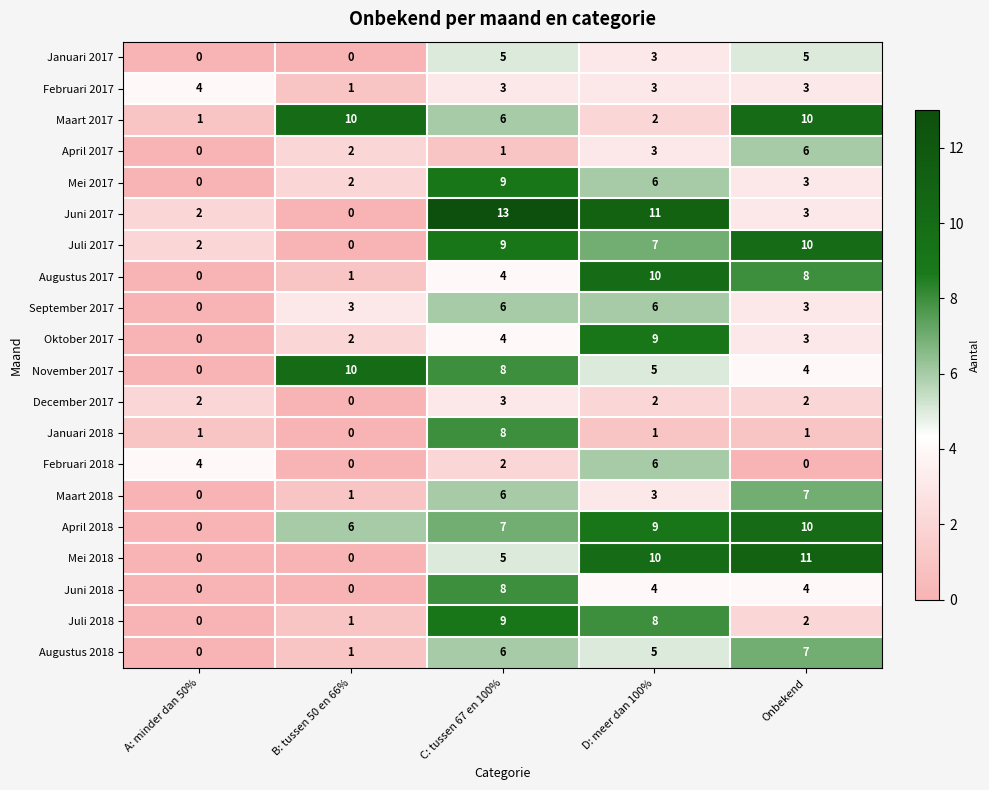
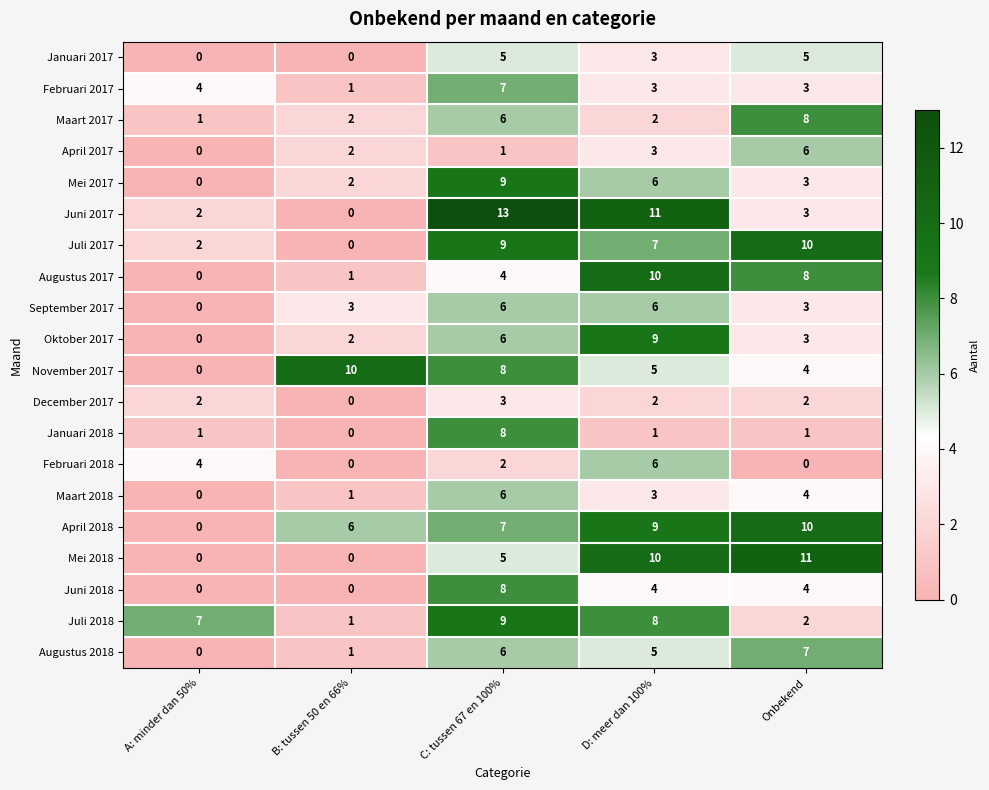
Februari 2017, C: tussen 67 en 100%: 3 -> 7
Maart 2017, B: tussen 50 en 66%: 10 -> 2
Maart 2017, Onbekend: 10 -> 8
Oktober 2017, C: tussen 67 en 100%: 4 -> 6
Maart 2018, Onbekend: 7 -> 4
Juli 2018, A: minder dan 50%: 0 -> 7
